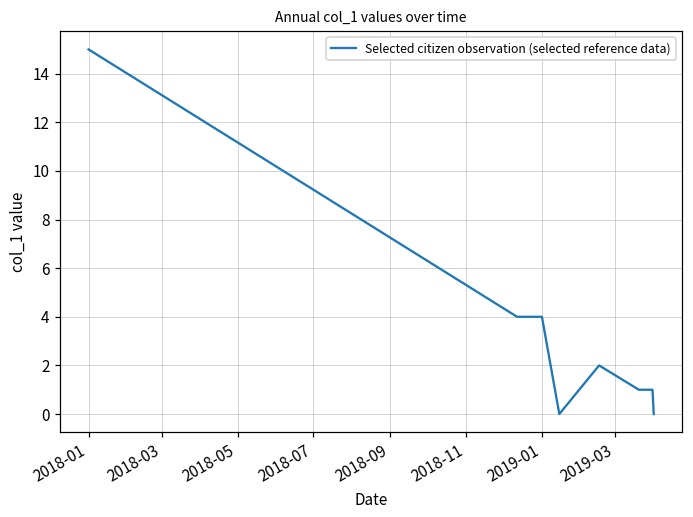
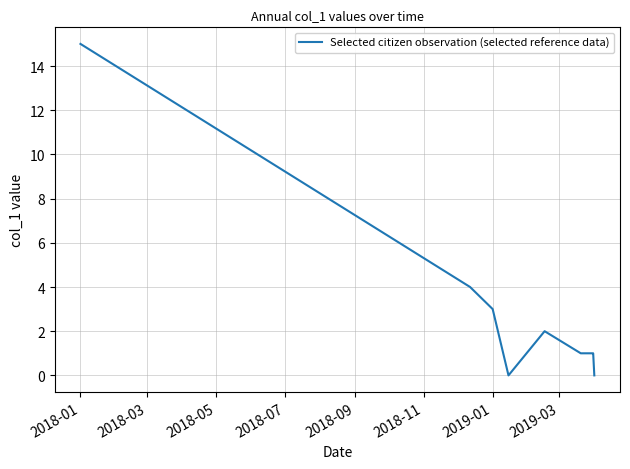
2019-01: 4 -> 3
